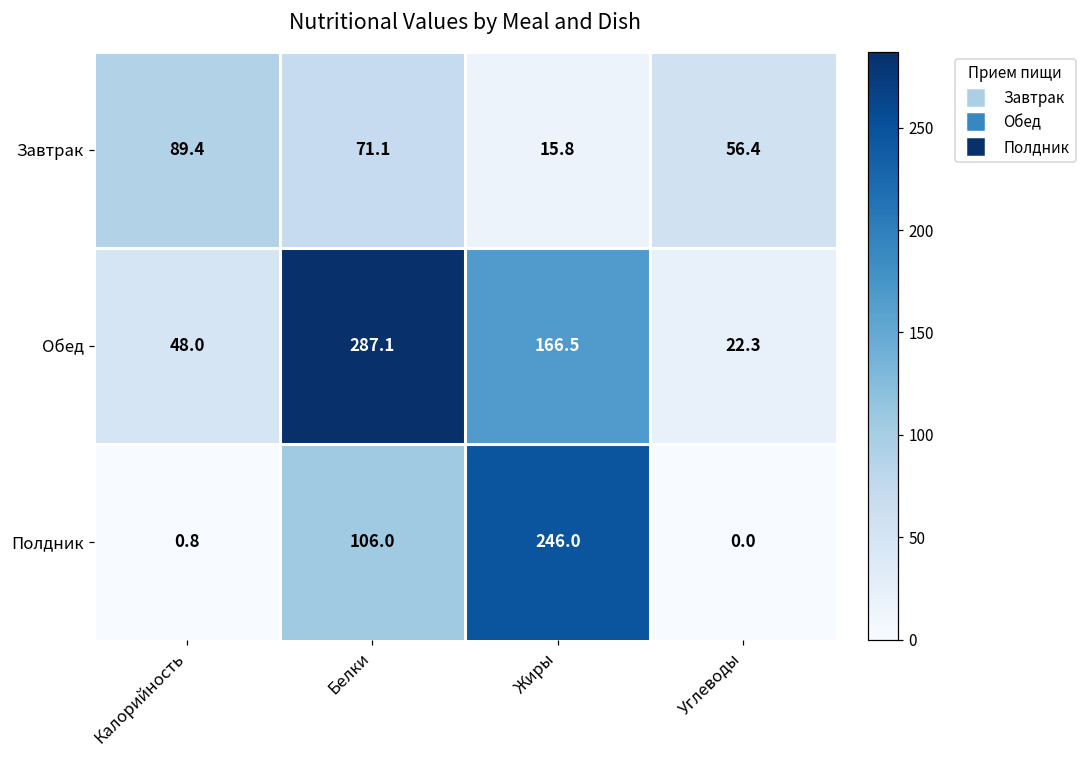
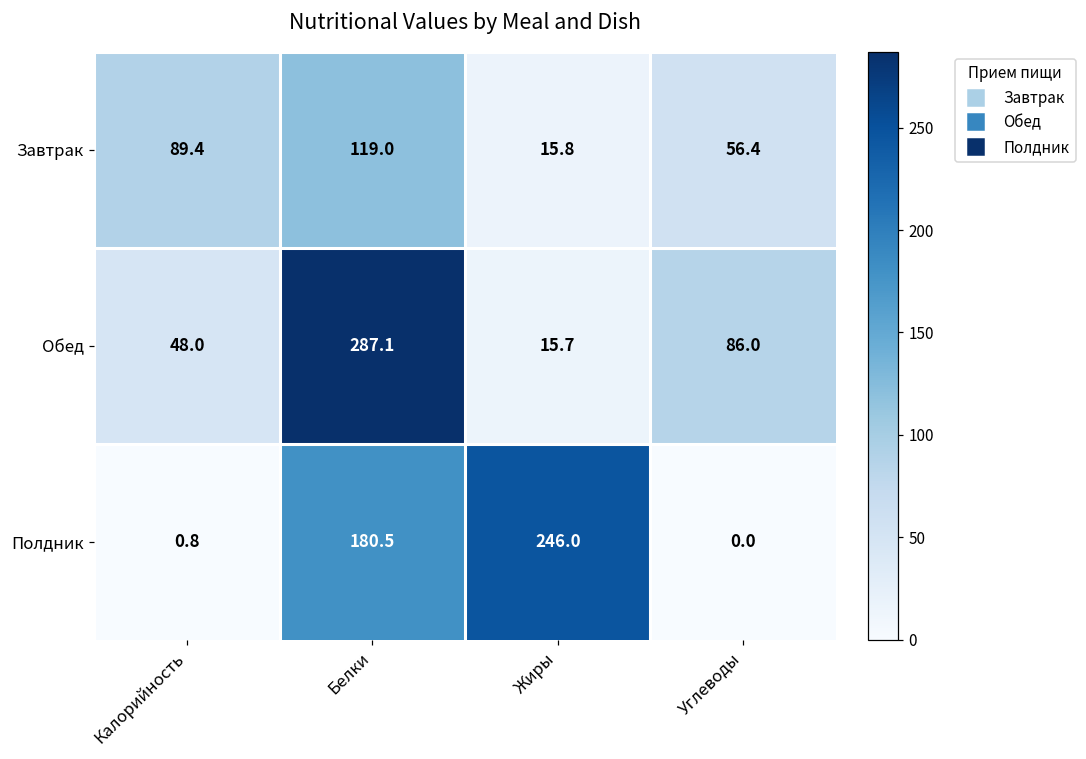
Завтрак, Белки: 71.1 -> 119.0
Обед, Жиры: 166.5 -> 15.7
Обед, Углеводы: 22.3 -> 86.0
Полдник, Белки: 106.0 -> 180.5
